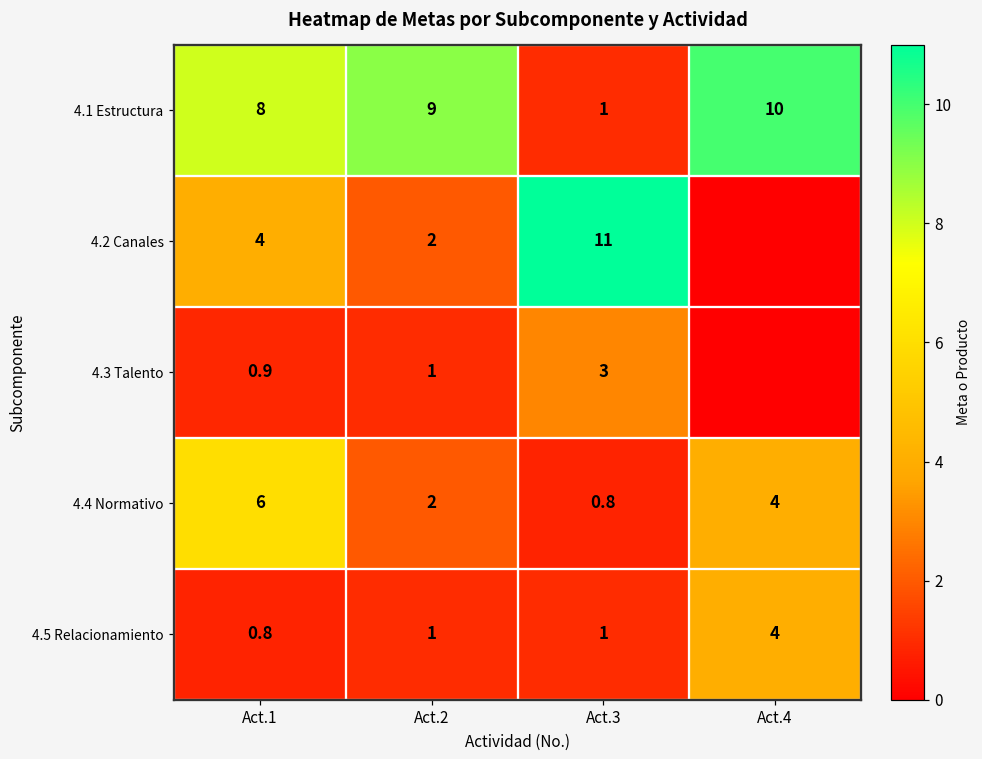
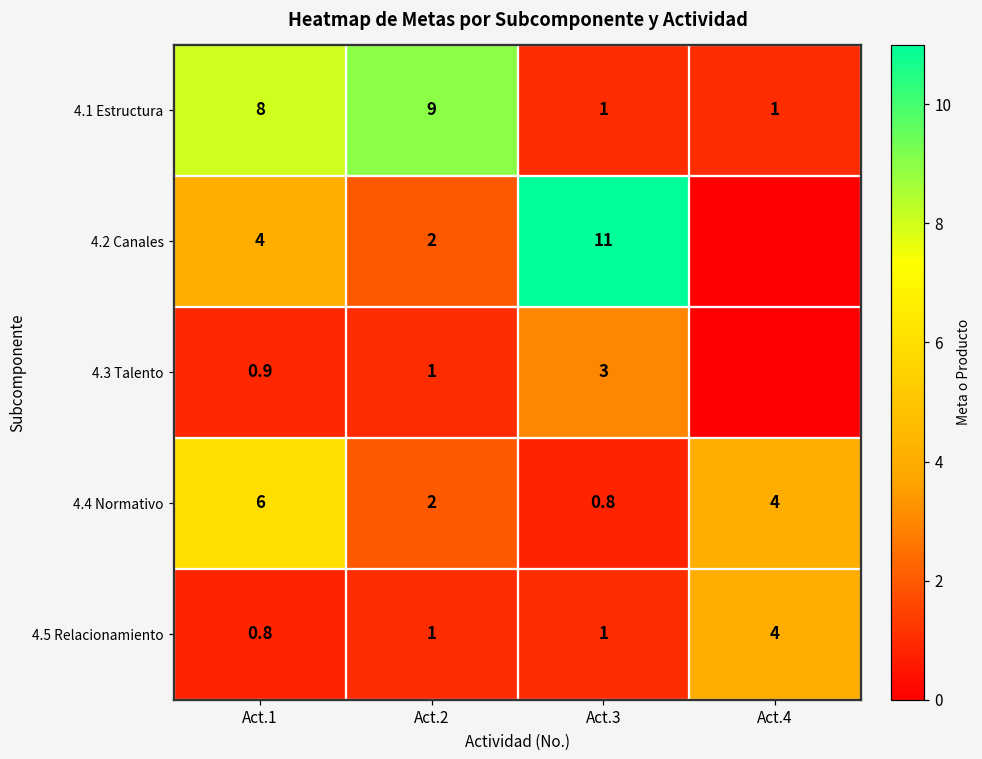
4.1 Estructura, Act.4: 10 -> 1
